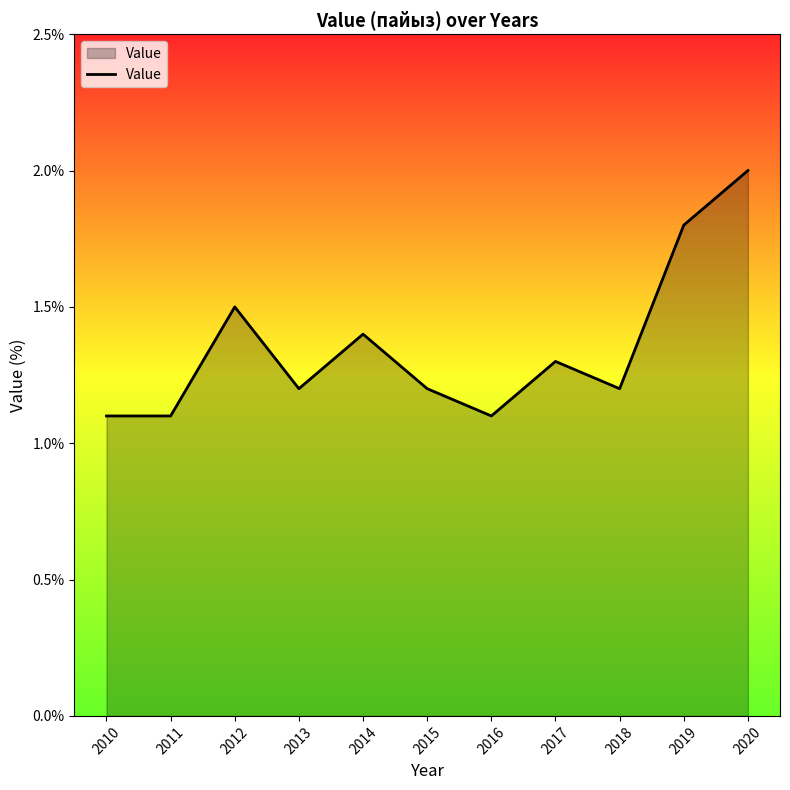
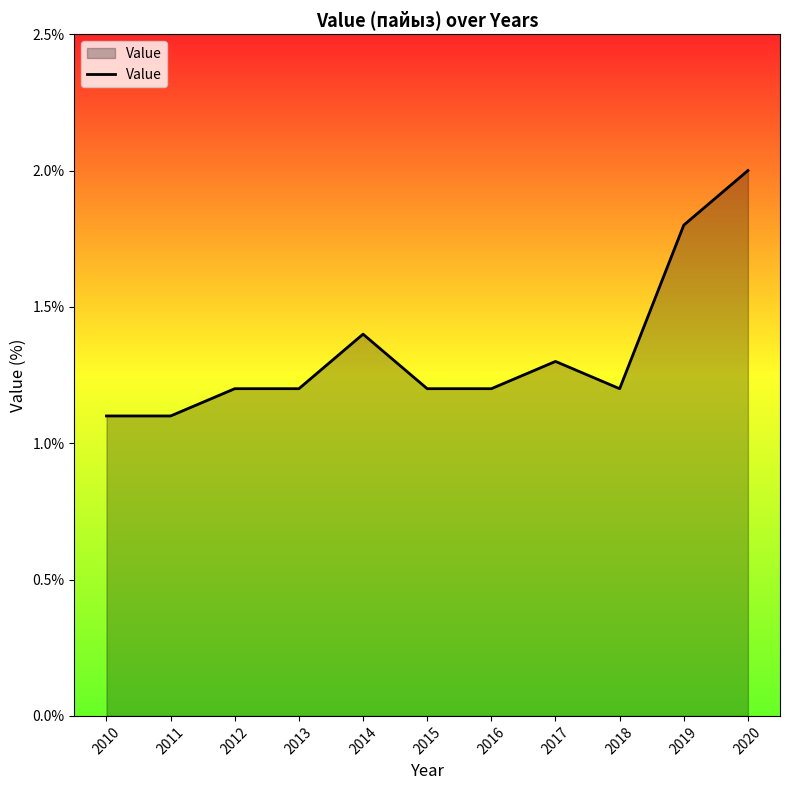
2012: 1.5% -> 1.2%
2016: 1.1% -> 1.2%
